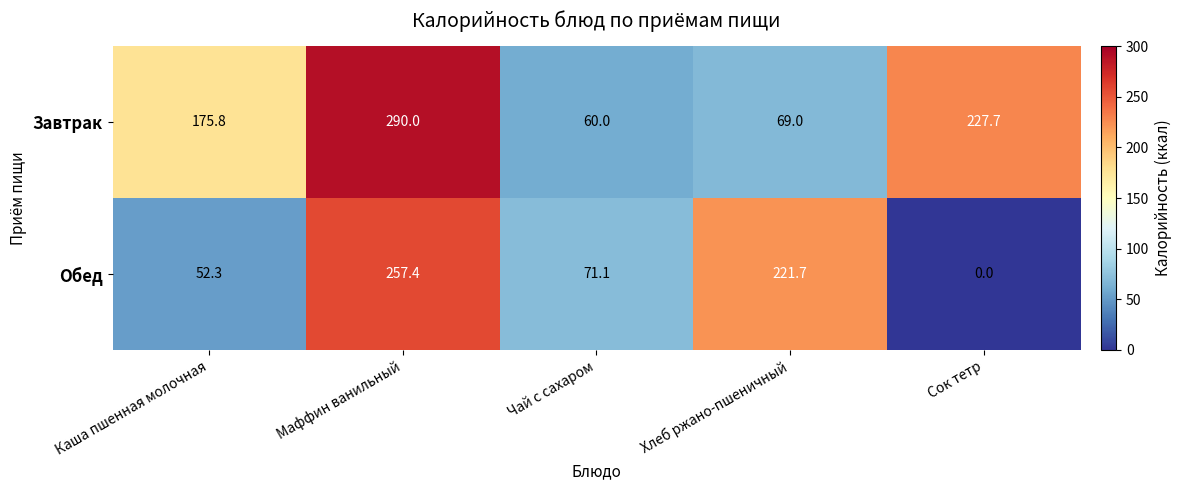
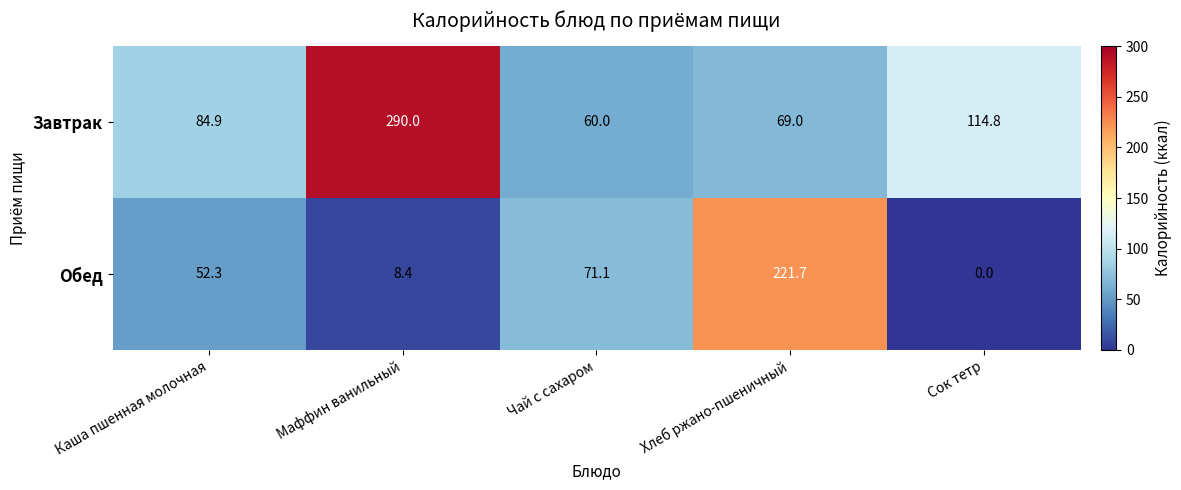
Завтрак, Каша пшенная молочная: 175.8 -> 84.9
Завтрак, Сок тетр: 227.7 -> 114.8
Обед, Маффин ванильный: 257.4 -> 8.4
